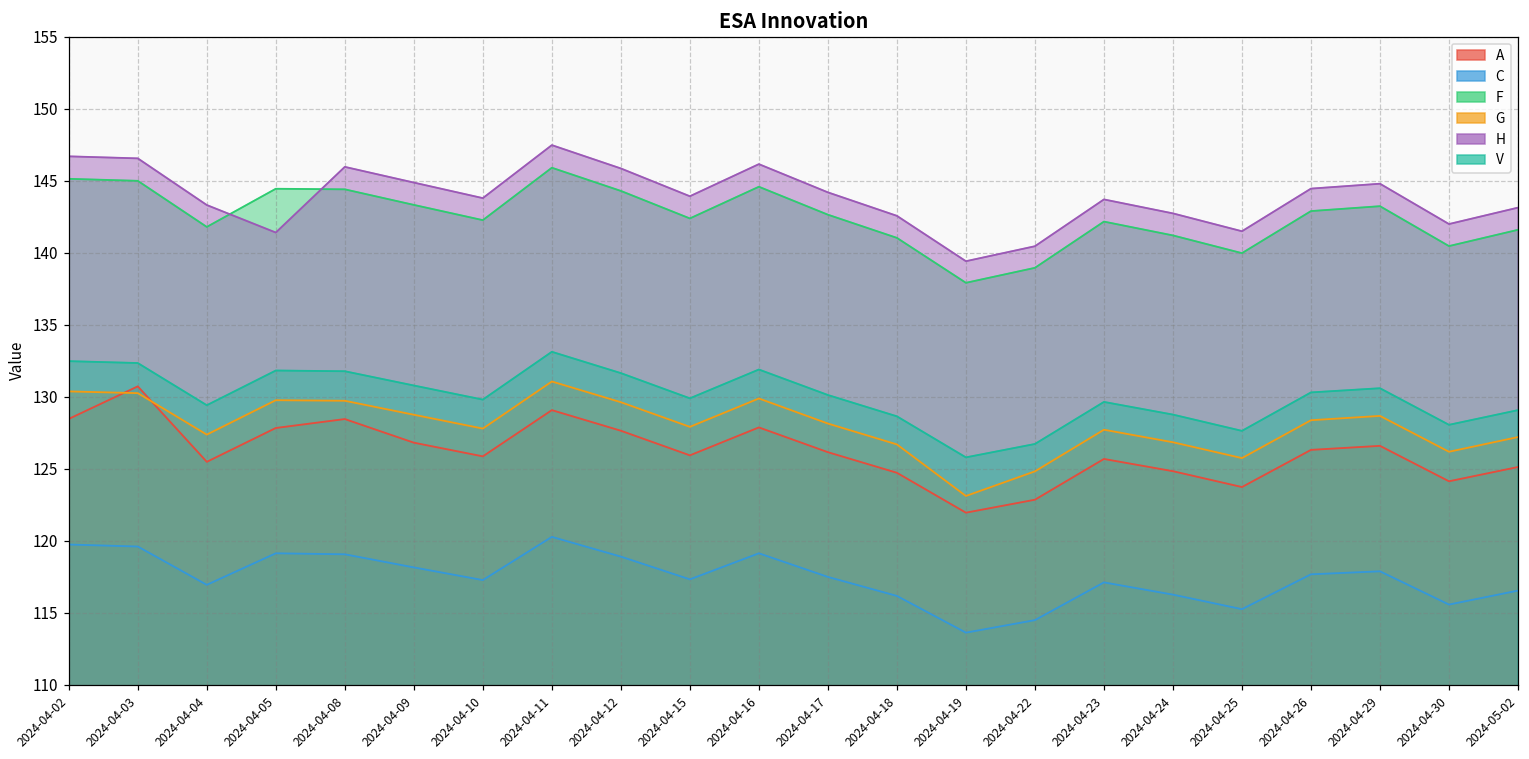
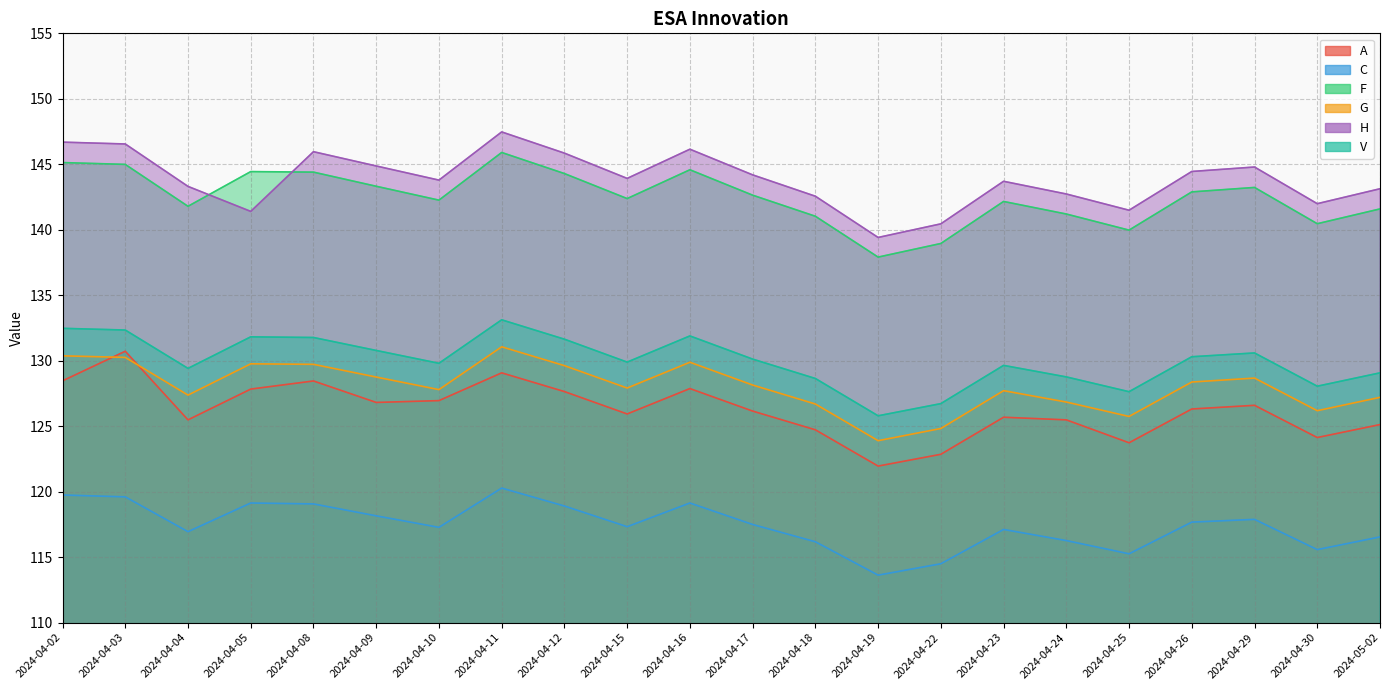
A, 2024-04-10: 125.9 -> 127.0
G, 2024-04-19: 123.1 -> 123.9
A, 2024-04-24: 124.8 -> 125.5
